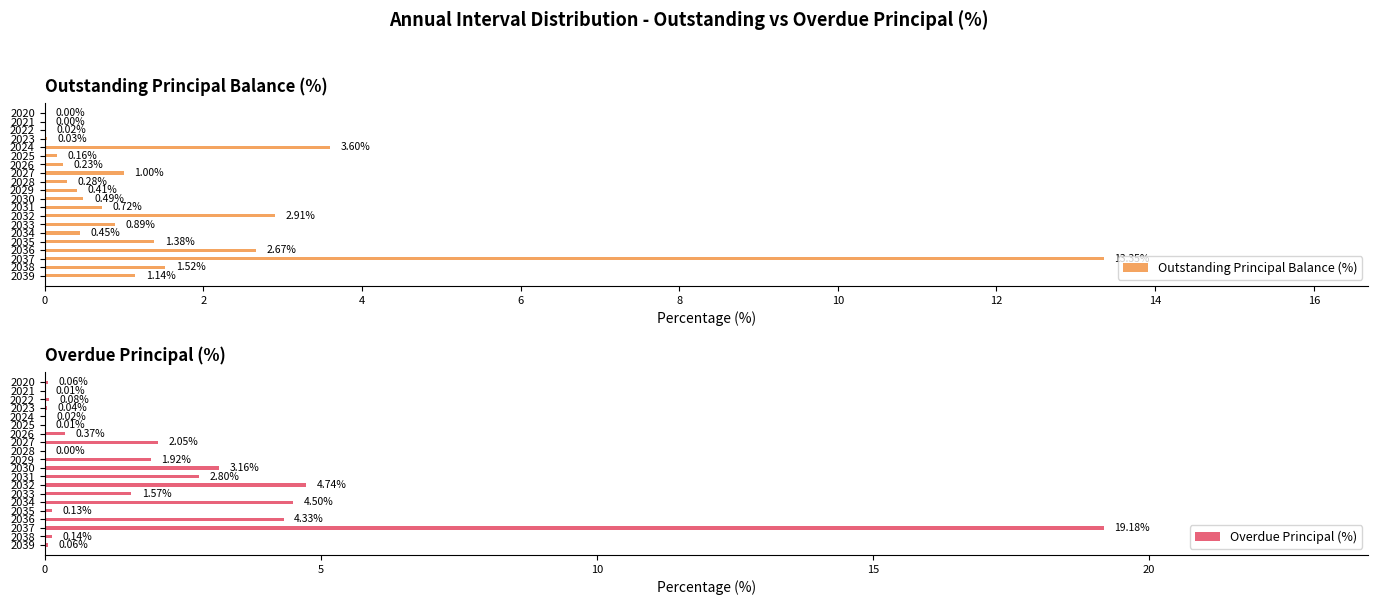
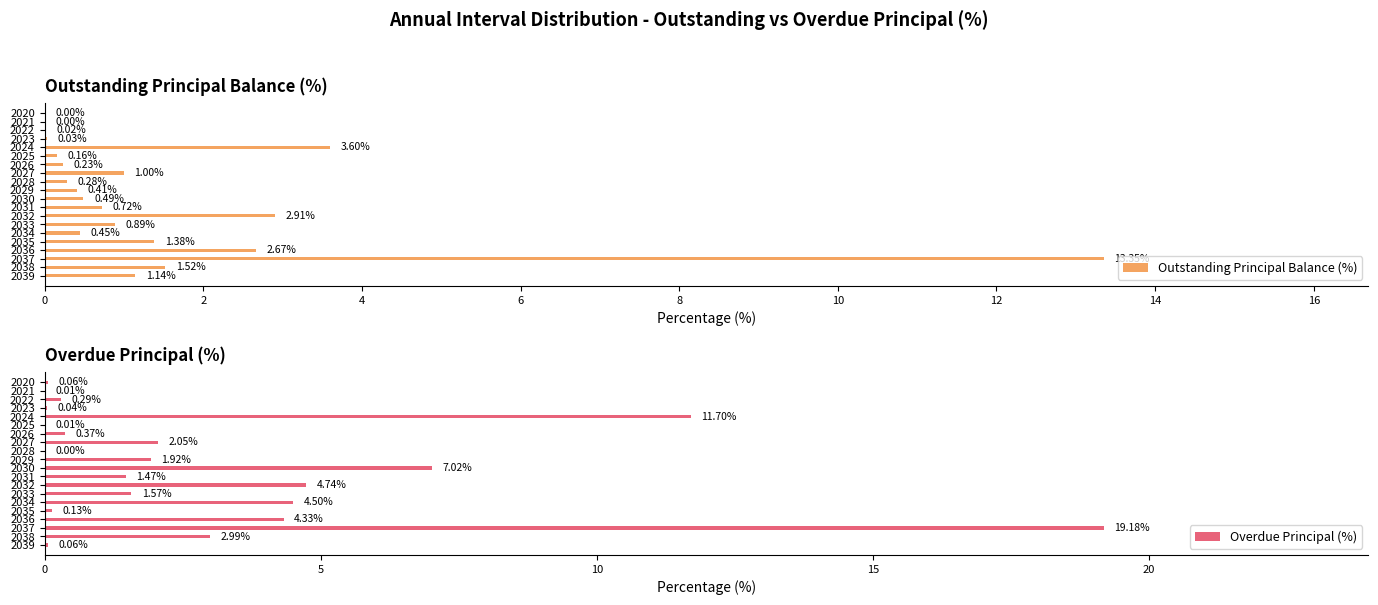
Overdue Principal (%), 2022: 0.08% -> 0.29%
Overdue Principal (%), 2024: 0.02% -> 11.70%
Overdue Principal (%), 2030: 3.16% -> 7.02%
Overdue Principal (%), 2031: 2.80% -> 1.47%
Overdue Principal (%), 2038: 0.14% -> 2.99%
